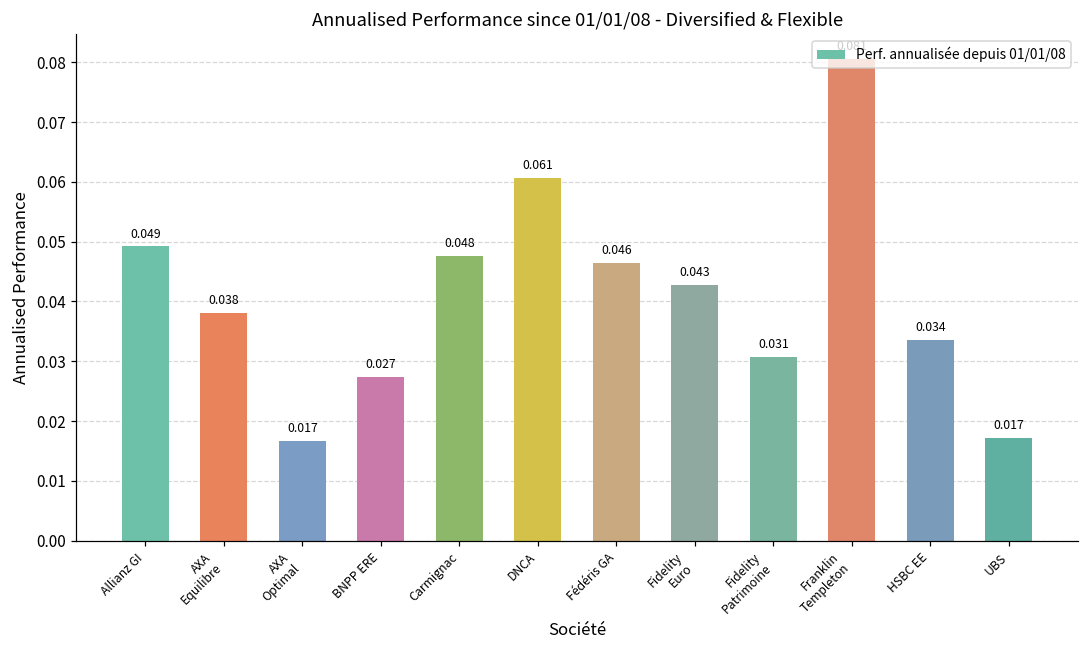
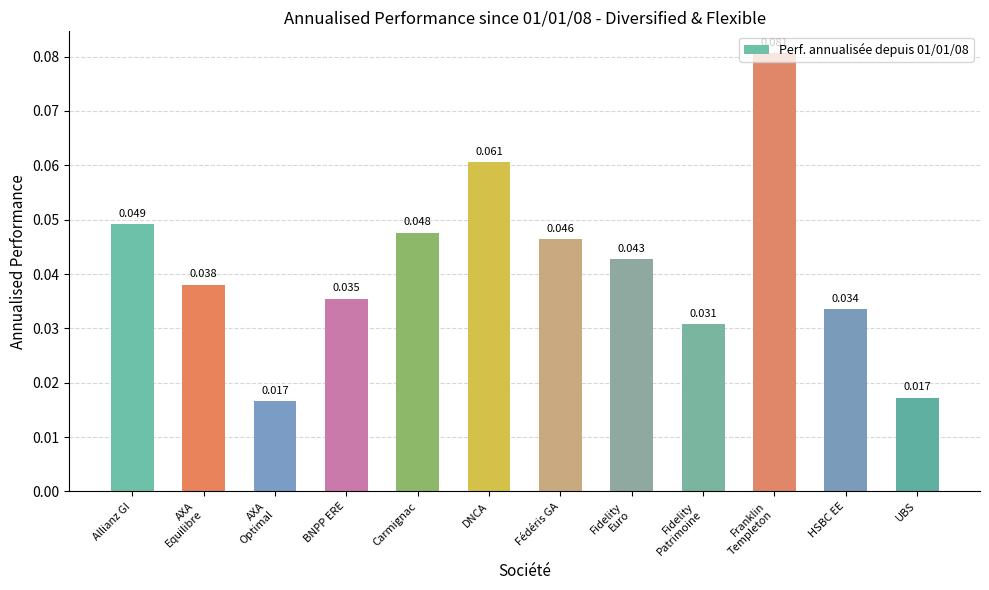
BNPP ERE: 0.027 -> 0.035
